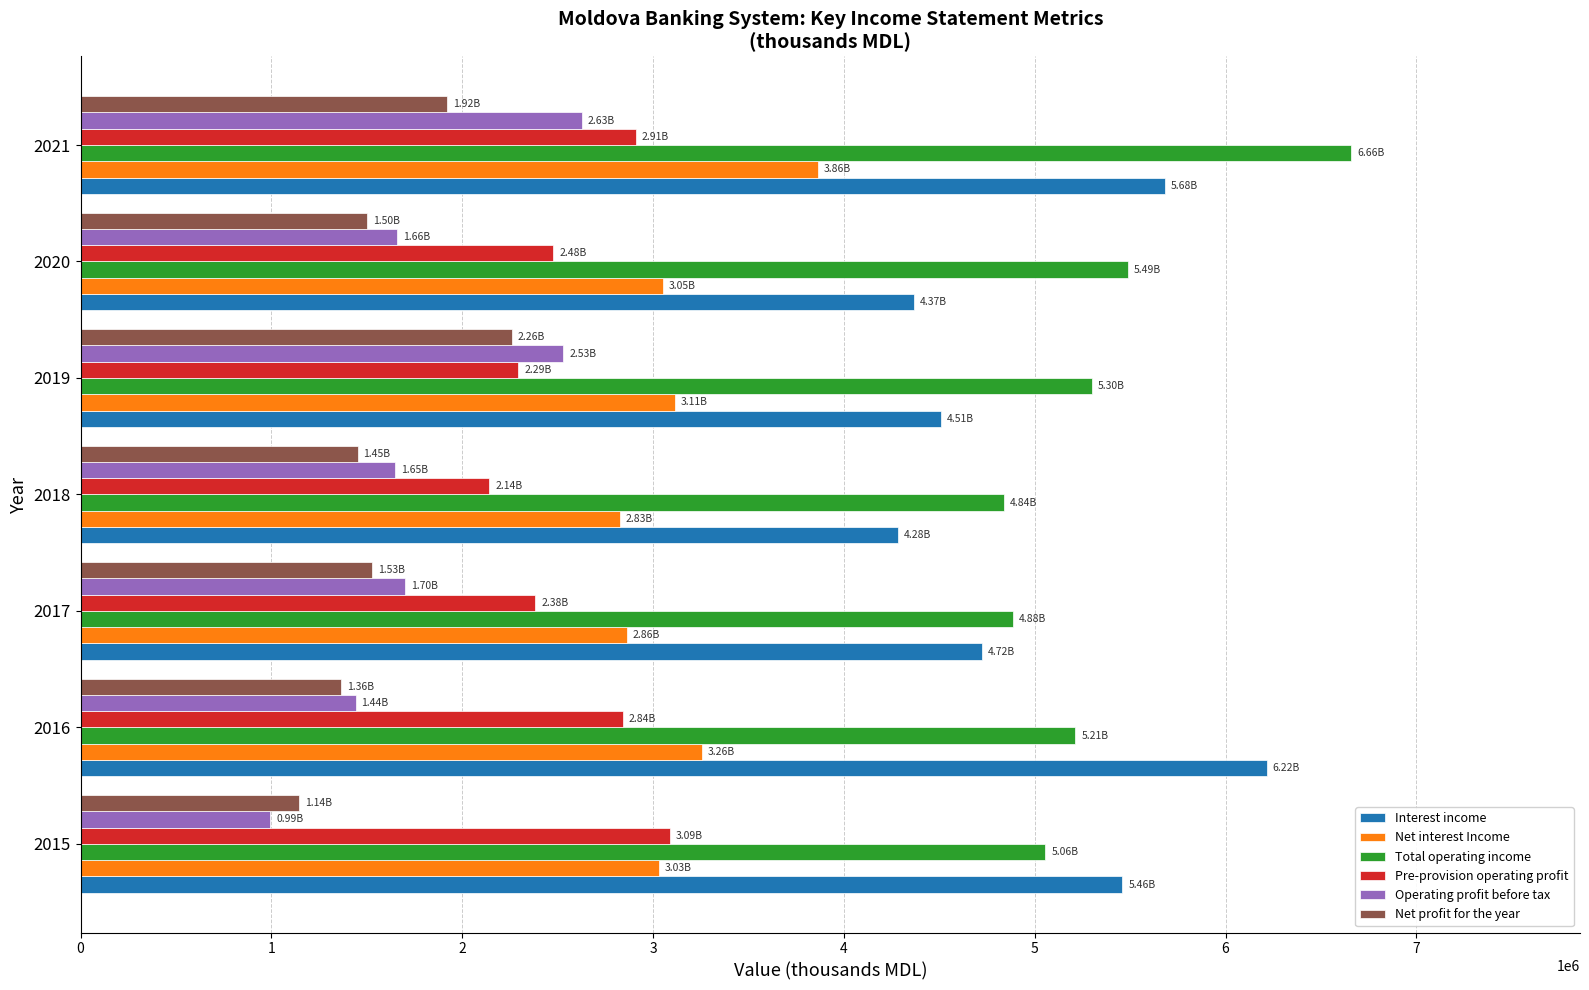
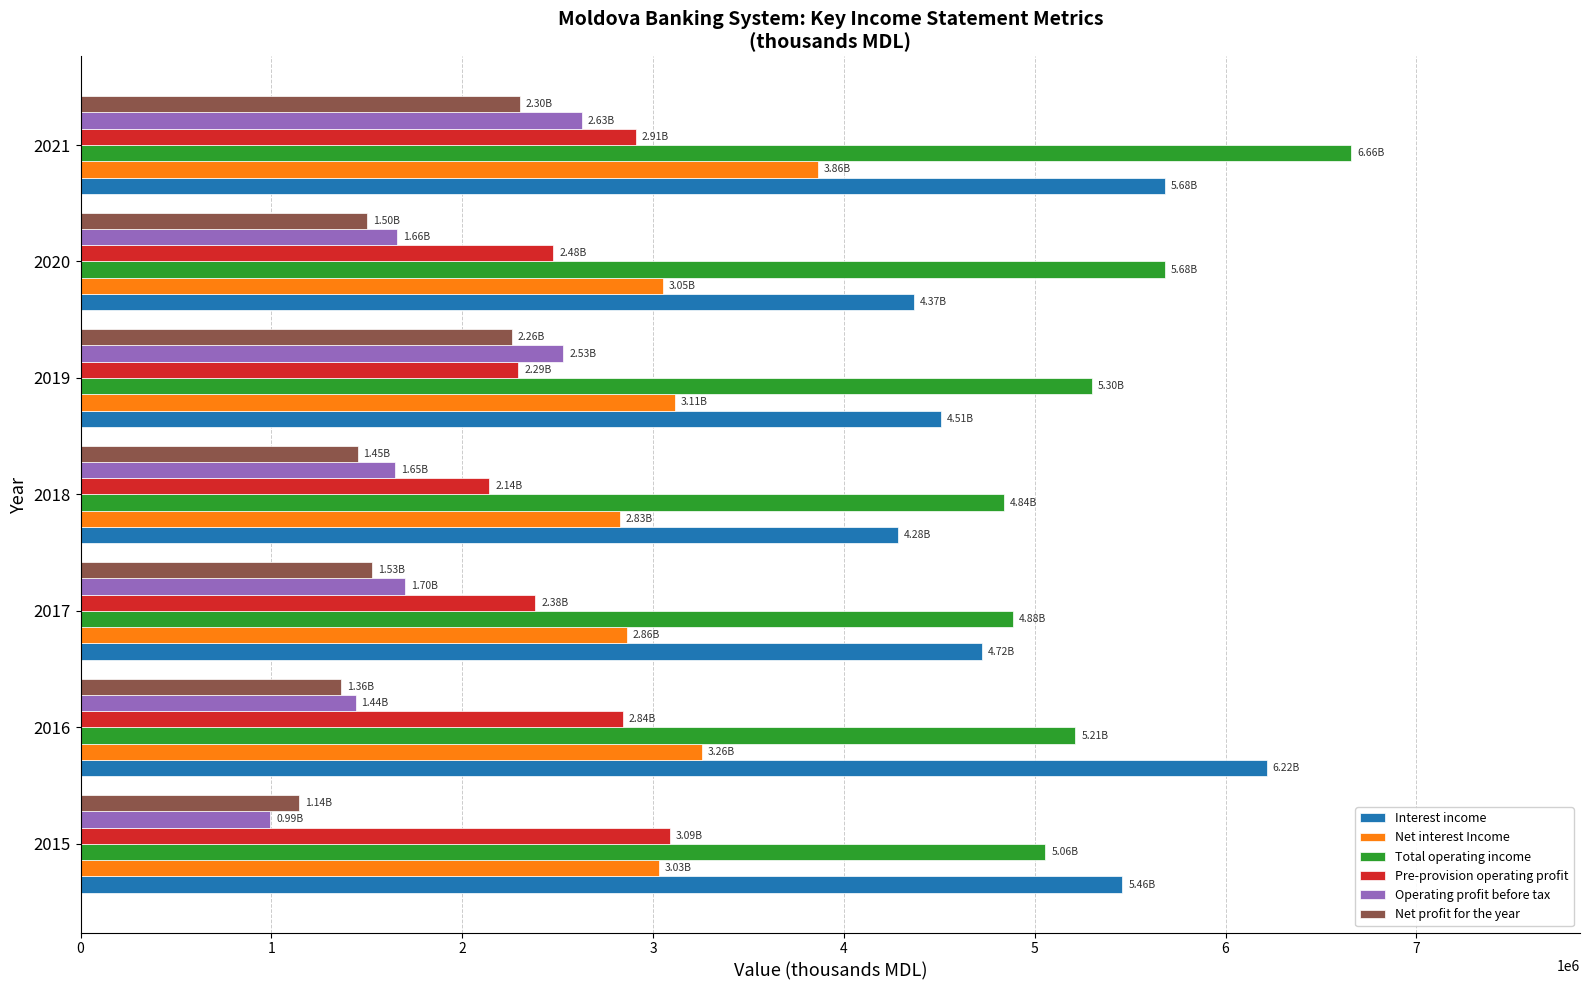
Net profit for the year, 2021: 1.92B -> 2.30B
Total operating income, 2020: 5.49B -> 5.68B
